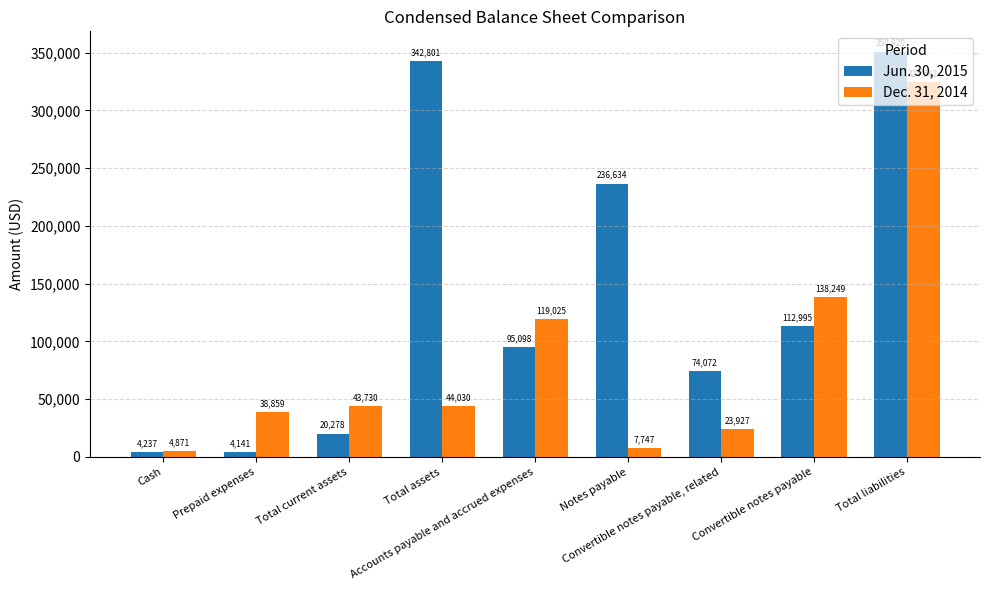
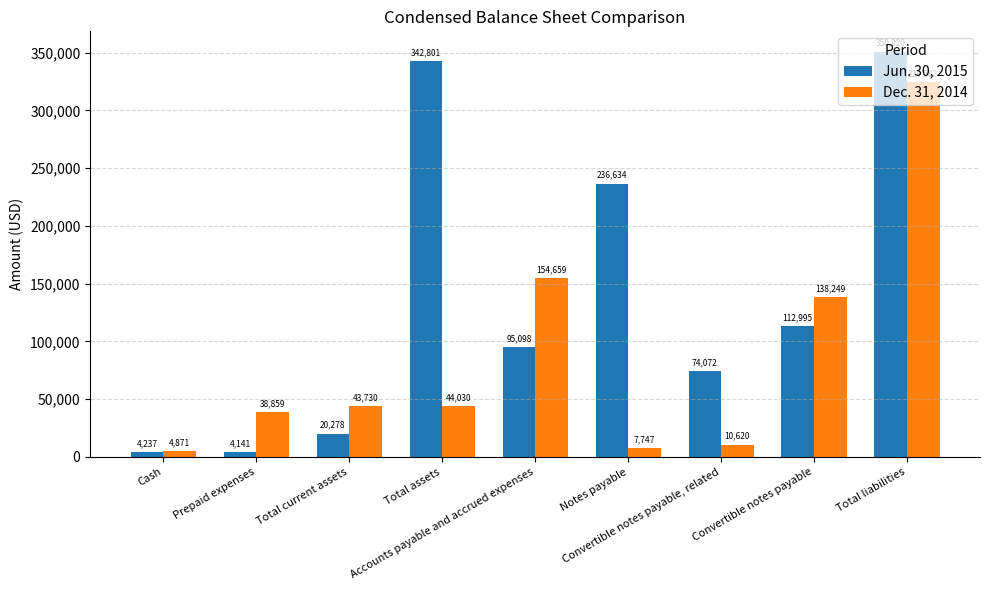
Dec. 31, 2014, Accounts payable and accrued expenses: 119,025 -> 154,659
Dec. 31, 2014, Convertible notes payable, related: 23,927 -> 10,620
